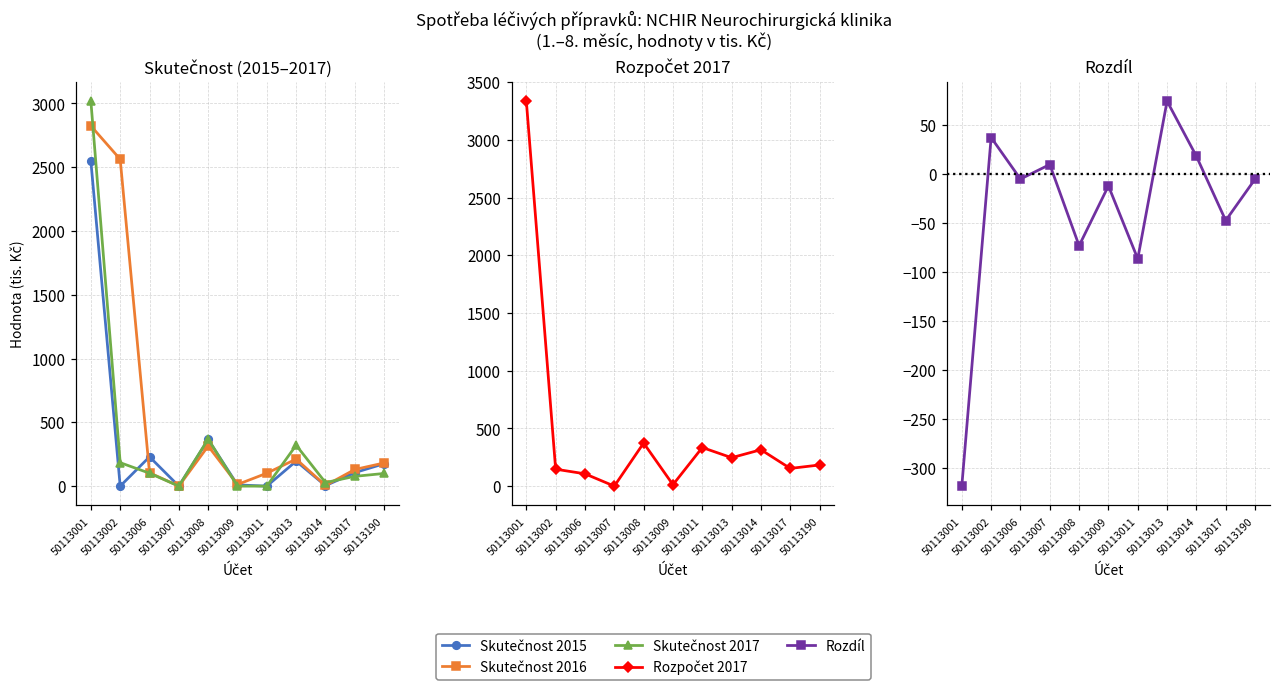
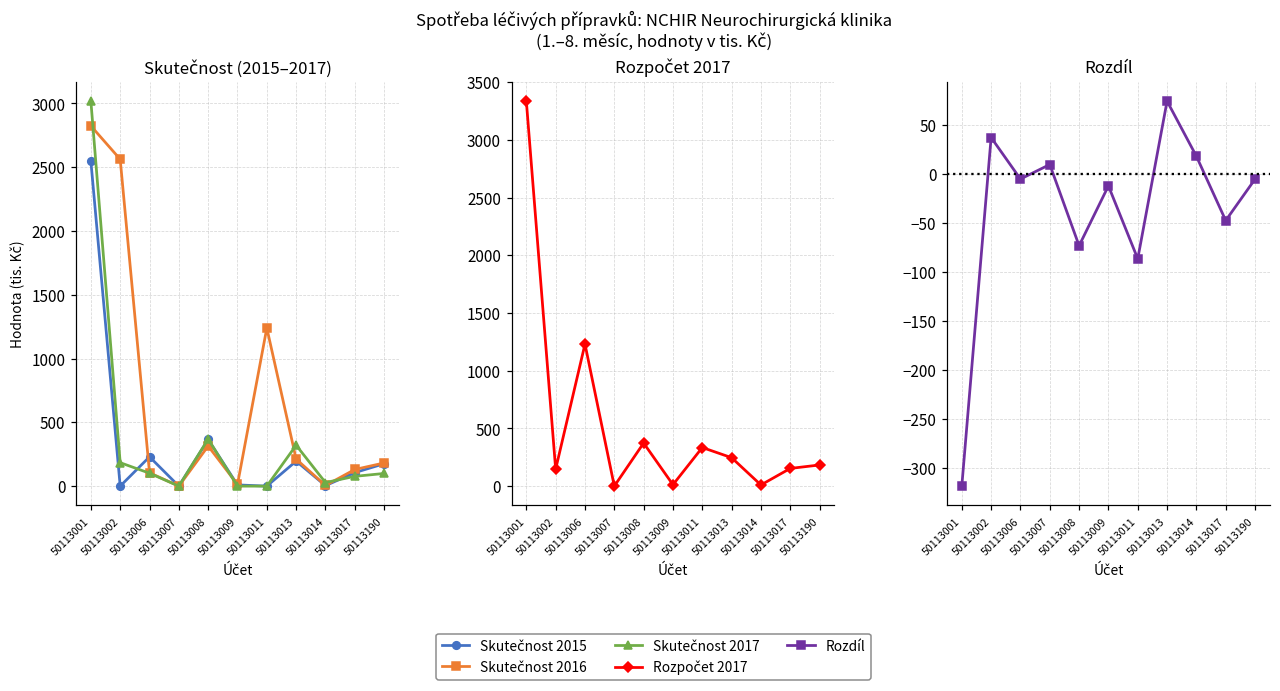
Skutečnost (2015–2017), Skutečnost 2016, 50113011: 100 -> 1240
Rozpočet 2017, 50113006: 110 -> 1230
Rozpočet 2017, 50113014: 320 -> 10
